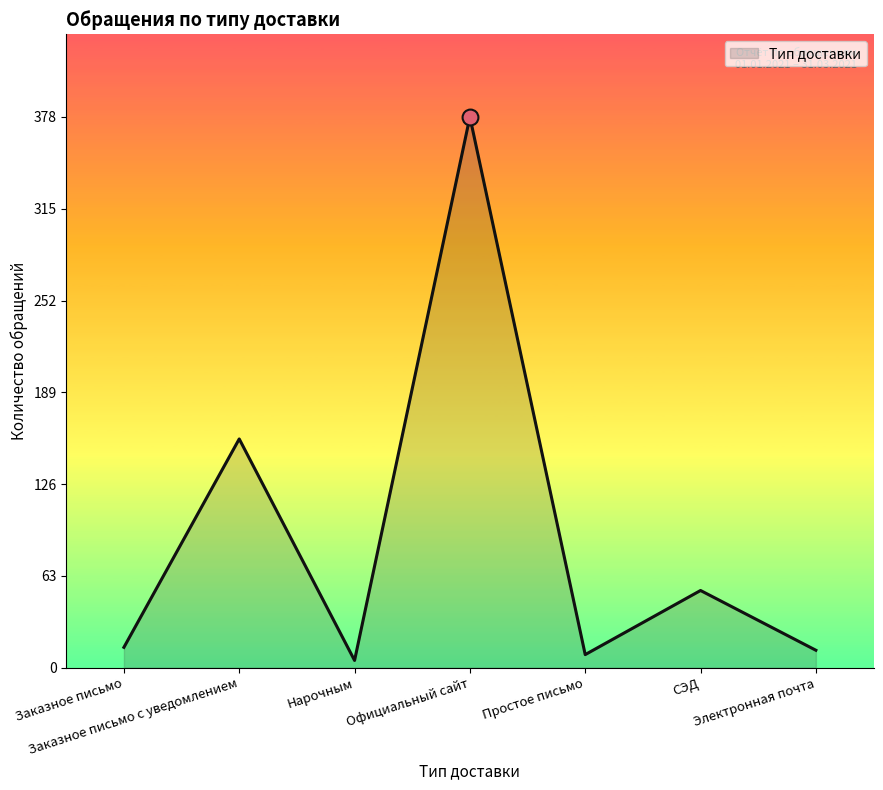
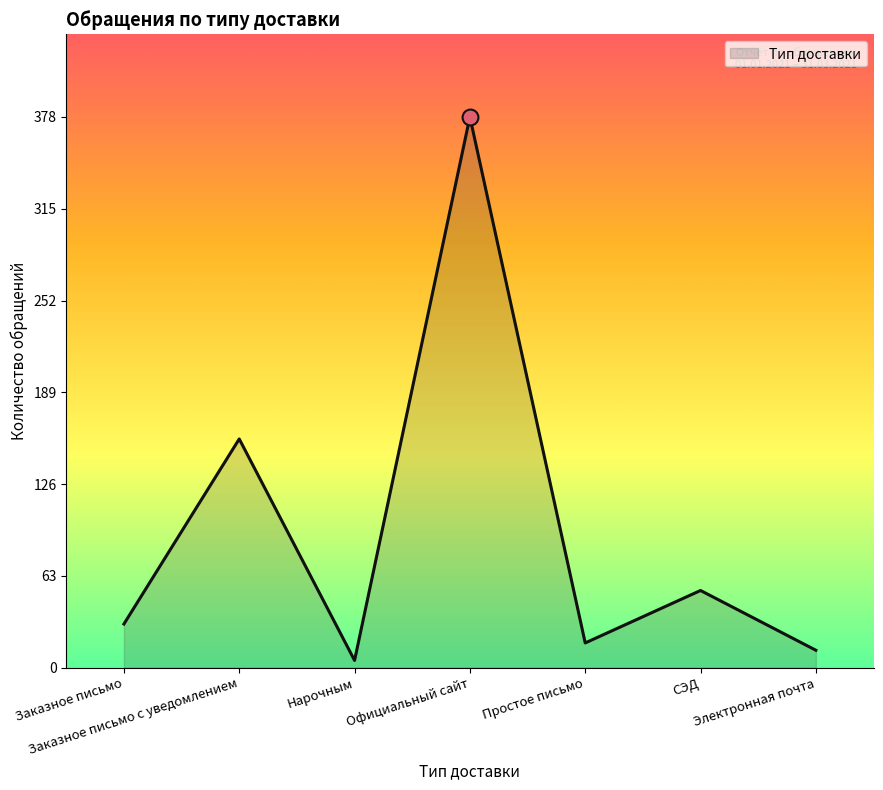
Тип доставки, Заказное письмо: 14 -> 30
Тип доставки, Простое письмо: 9 -> 17
